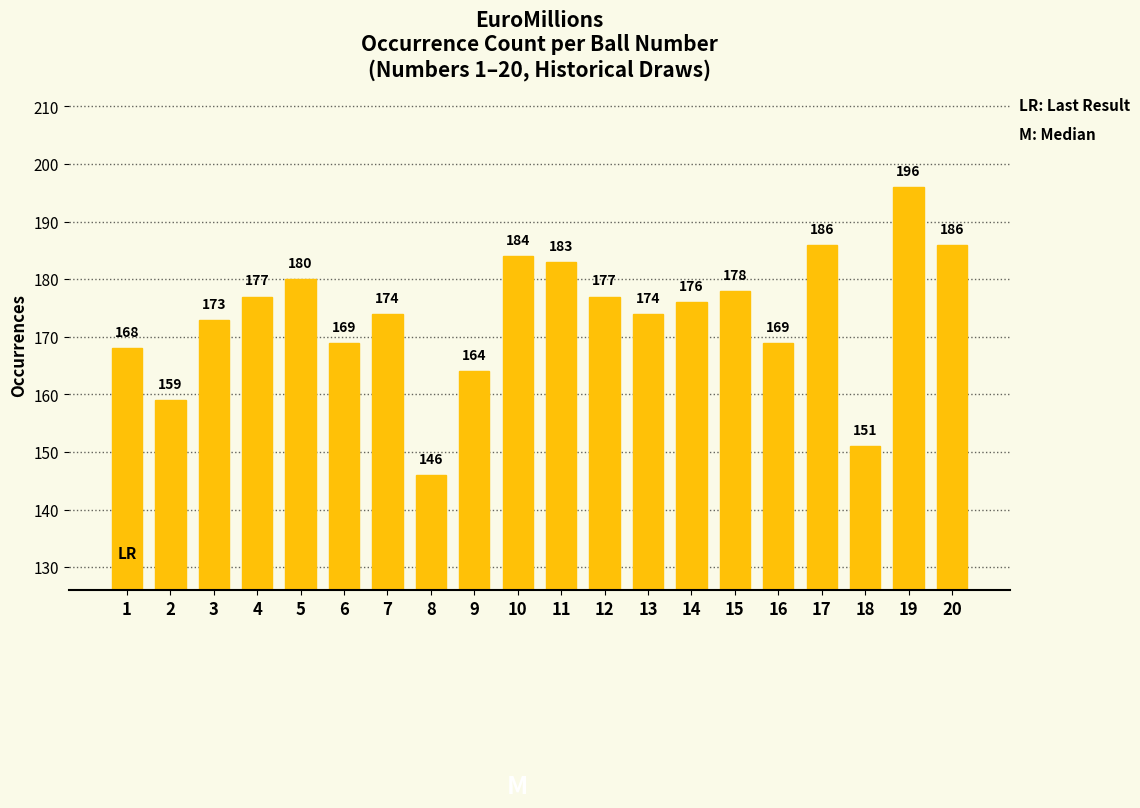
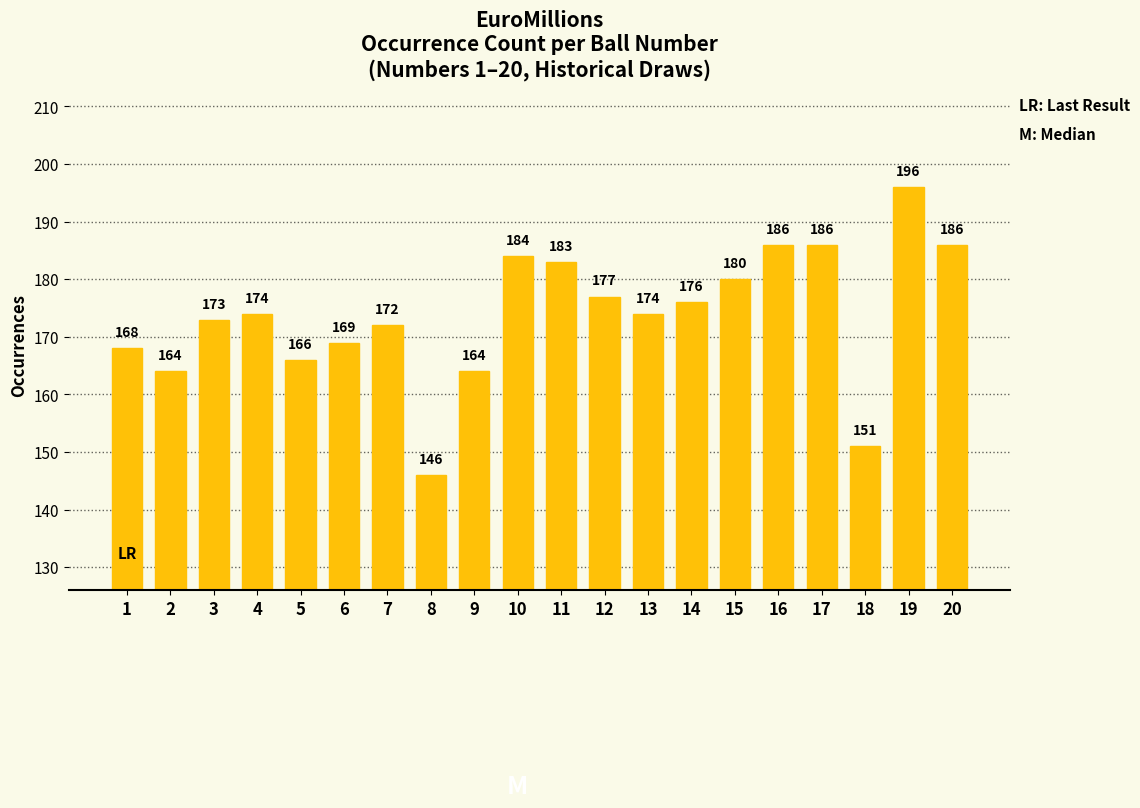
2: 159 -> 164
4: 177 -> 174
5: 180 -> 166
7: 174 -> 172
15: 178 -> 180
16: 169 -> 186
